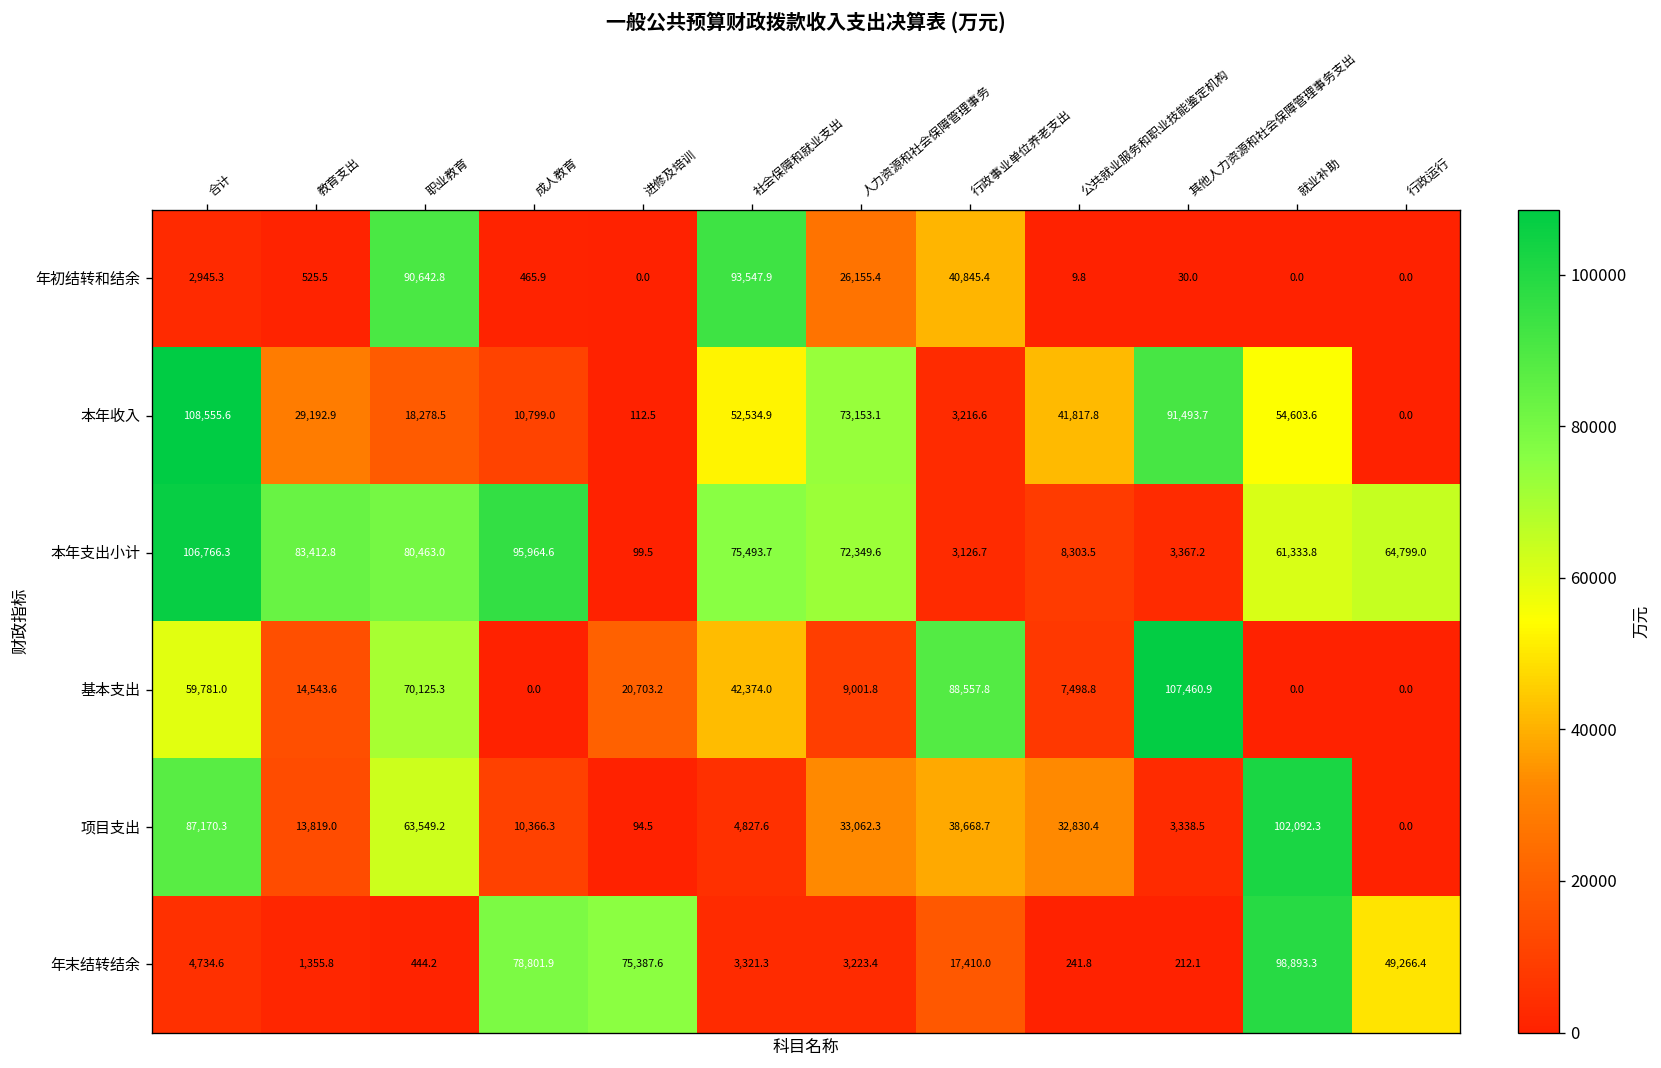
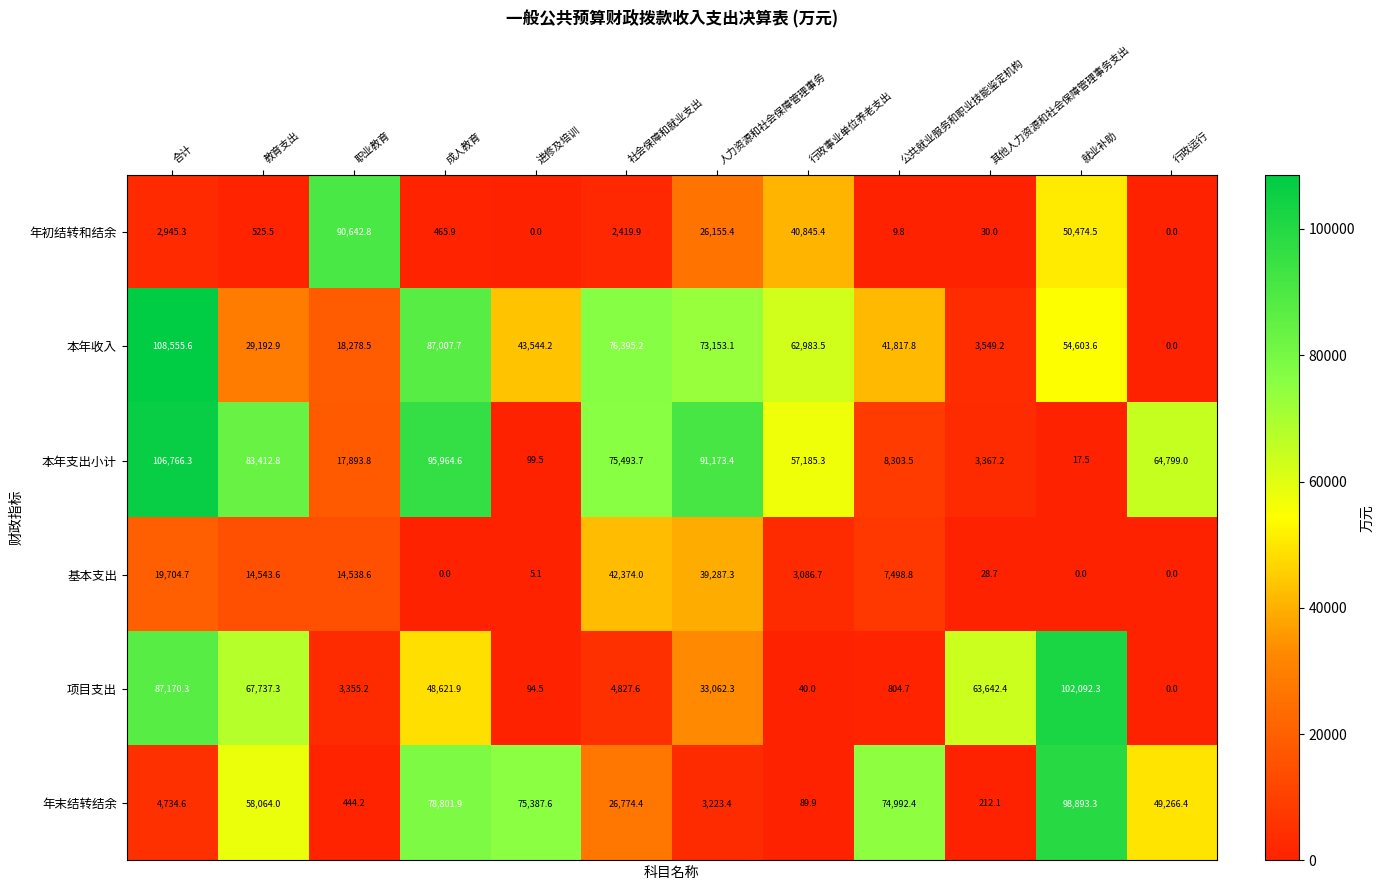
年初结转和结余, 社会保障和就业支出: 93,547.9 -> 2,419.9
年初结转和结余, 就业补助: 0.0 -> 50,474.5
本年收入, 成人教育: 10,799.0 -> 87,007.7
本年收入, 进修及培训: 112.5 -> 43,544.2
本年收入, 社会保障和就业支出: 52,534.9 -> 76,395.2
本年收入, 行政事业单位养老支出: 3,216.6 -> 62,983.5
本年收入, 其他人力资源和社会保障管理事务支出: 91,493.7 -> 3,549.2
本年支出小计, 职业教育: 80,463.0 -> 17,893.8
本年支出小计, 人力资源和社会保障管理事务: 72,349.6 -> 91,173.4
本年支出小计, 行政事业单位养老支出: 3,126.7 -> 57,185.3
本年支出小计, 就业补助: 61,333.8 -> 17.5
基本支出, 合计: 59,781.0 -> 19,704.7
基本支出, 职业教育: 70,125.3 -> 14,538.6
基本支出, 进修及培训: 20,703.2 -> 5.1
基本支出, 人力资源和社会保障管理事务: 9,001.8 -> 39,287.3
基本支出, 行政事业单位养老支出: 88,557.8 -> 3,086.7
基本支出, 其他人力资源和社会保障管理事务支出: 107,460.9 -> 28.7
项目支出, 教育支出: 13,819.0 -> 67,737.3
项目支出, 职业教育: 63,549.2 -> 3,355.2
项目支出, 成人教育: 10,366.3 -> 48,621.9
项目支出, 行政事业单位养老支出: 38,668.7 -> 40.0
项目支出, 公共就业服务和职业技能鉴定机构: 32,830.4 -> 804.7
项目支出, 其他人力资源和社会保障管理事务支出: 3,338.5 -> 63,642.4
年末结转结余, 教育支出: 1,355.8 -> 58,064.0
年末结转结余, 社会保障和就业支出: 3,321.3 -> 26,774.4
年末结转结余, 行政事业单位养老支出: 17,410.0 -> 89.9
年末结转结余, 公共就业服务和职业技能鉴定机构: 241.8 -> 74,992.4
